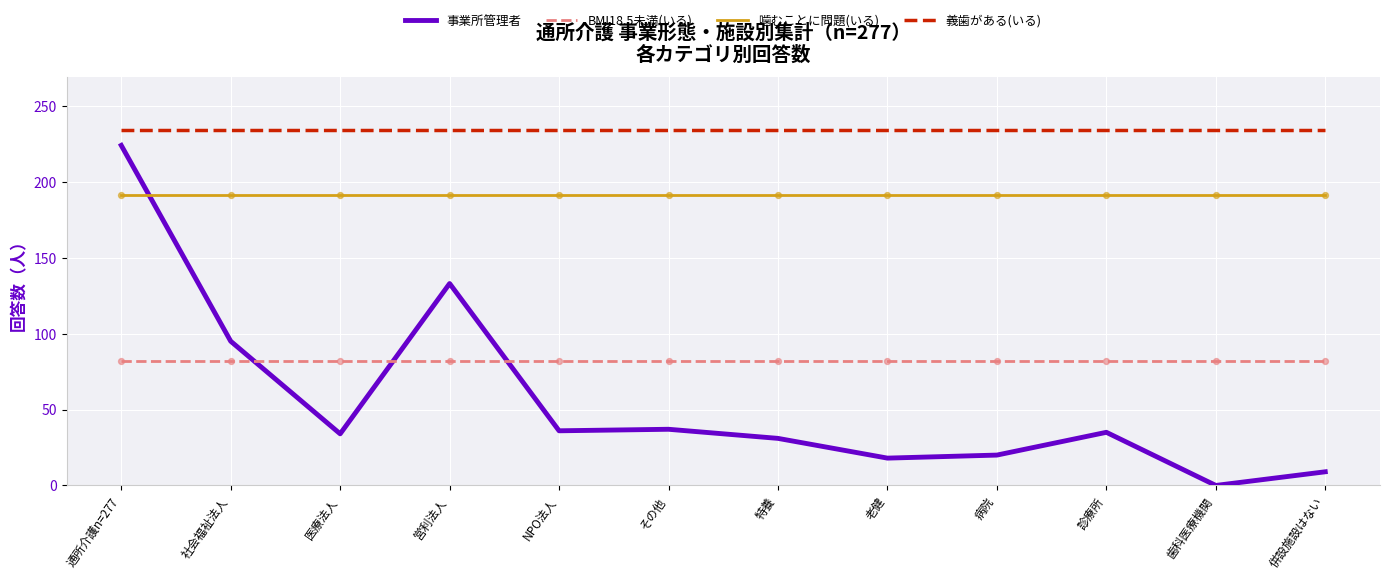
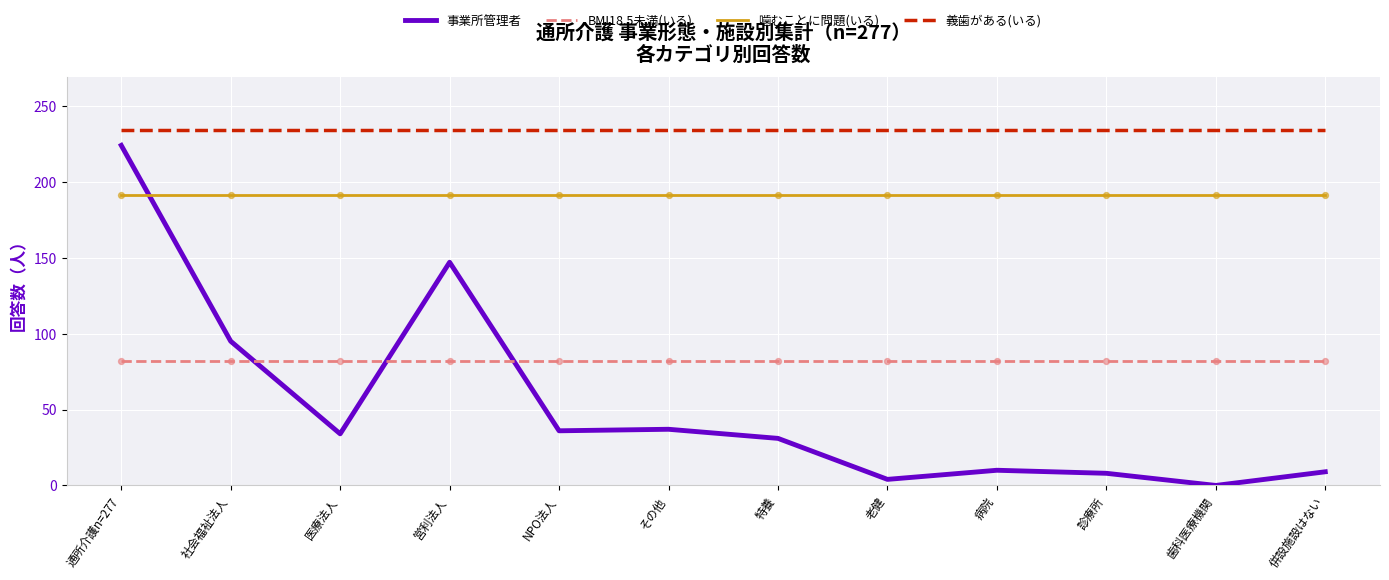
事業所管理者, 営利法人: 133 -> 147
事業所管理者, 老健: 18 -> 4
事業所管理者, 病院: 20 -> 10
事業所管理者, 診療所: 35 -> 8
